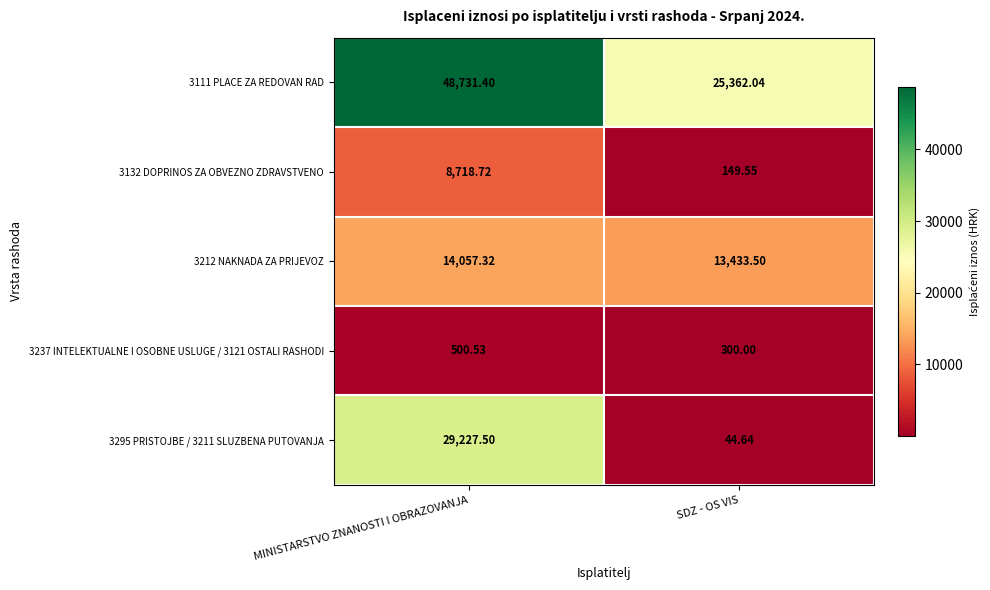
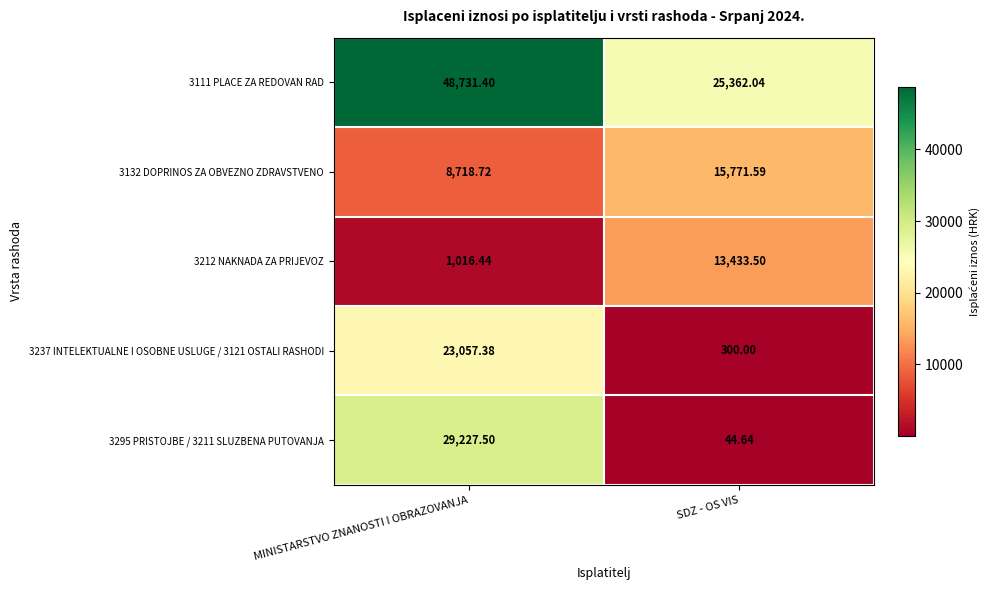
3132 DOPRINOS ZA OBVEZNO ZDRAVSTVENO, SDZ - OS VIS: 149.55 -> 15,771.59
3212 NAKNADA ZA PRIJEVOZ, MINISTARSTVO ZNANOSTI I OBRAZOVANJA: 14,057.32 -> 1,016.44
3237 INTELEKTUALNE I OSOBNE USLUGE / 3121 OSTALI RASHODI, MINISTARSTVO ZNANOSTI I OBRAZOVANJA: 500.53 -> 23,057.38
